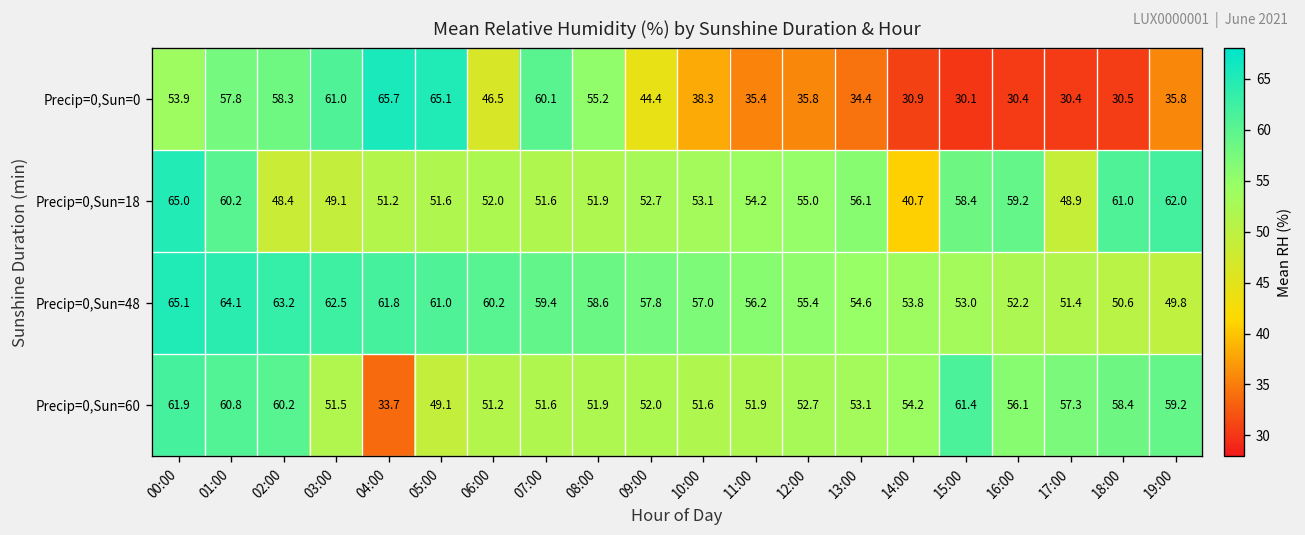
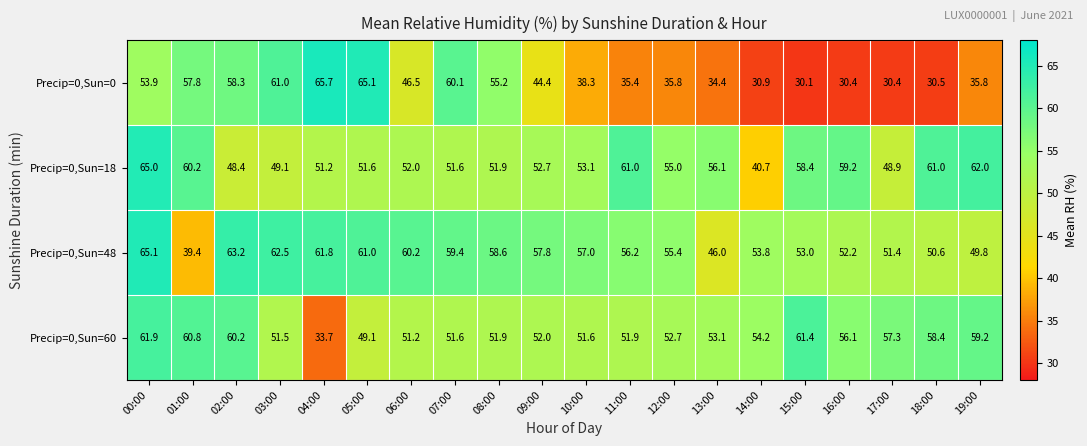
Precip=0,Sun=18, 11:00: 54.2 -> 61.0
Precip=0,Sun=48, 01:00: 64.1 -> 39.4
Precip=0,Sun=48, 13:00: 54.6 -> 46.0
